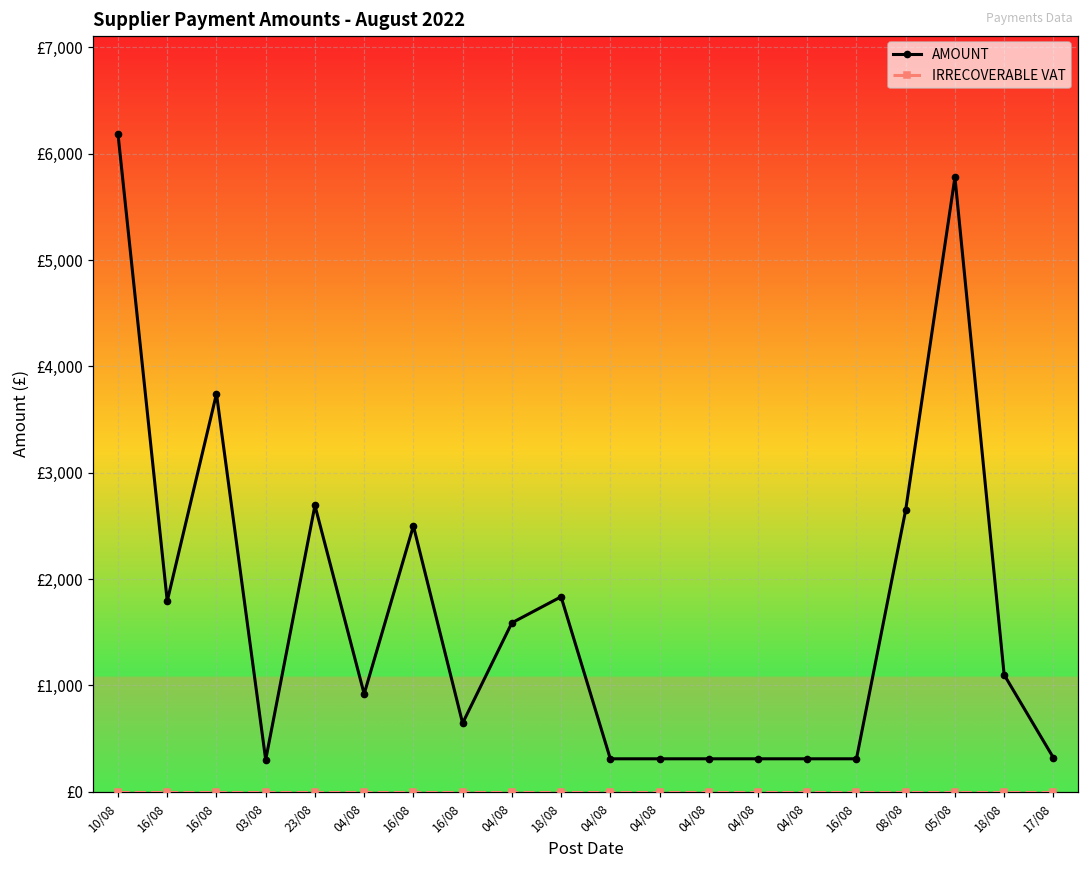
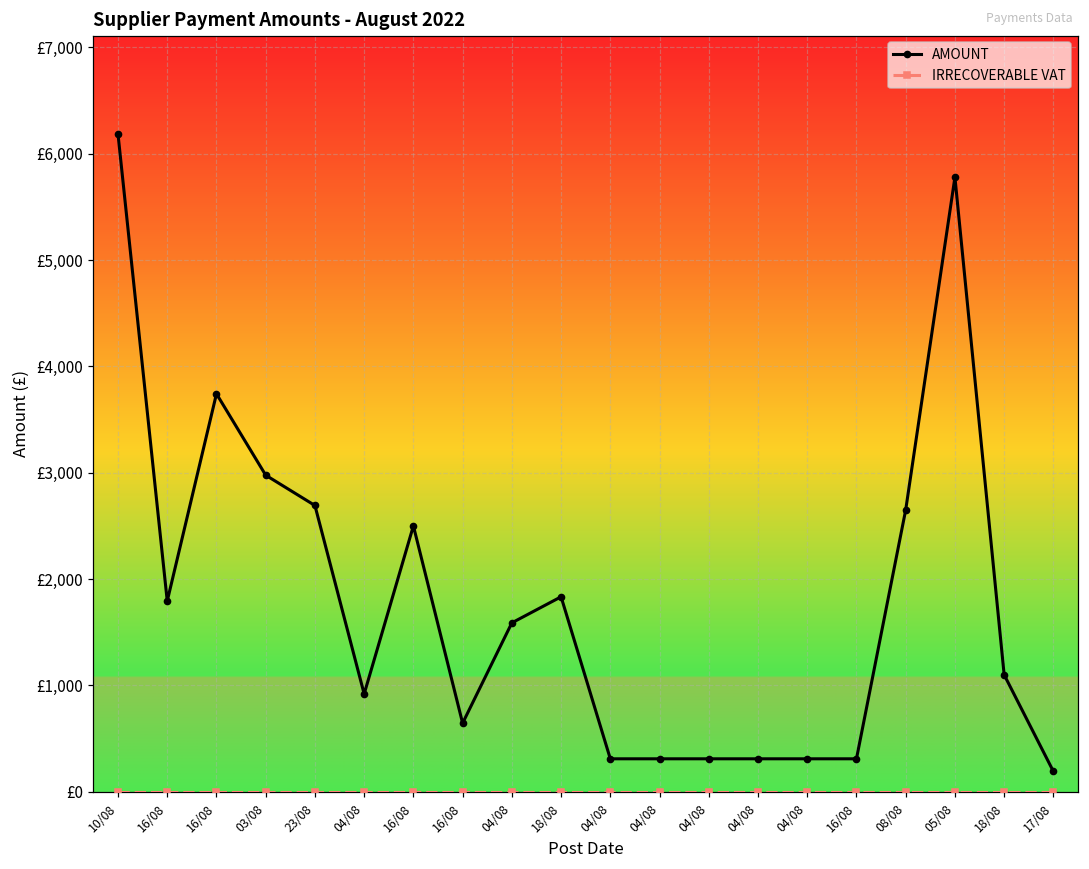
AMOUNT, 03/08: £300 -> £3,000
AMOUNT, 17/08: £300 -> £200
